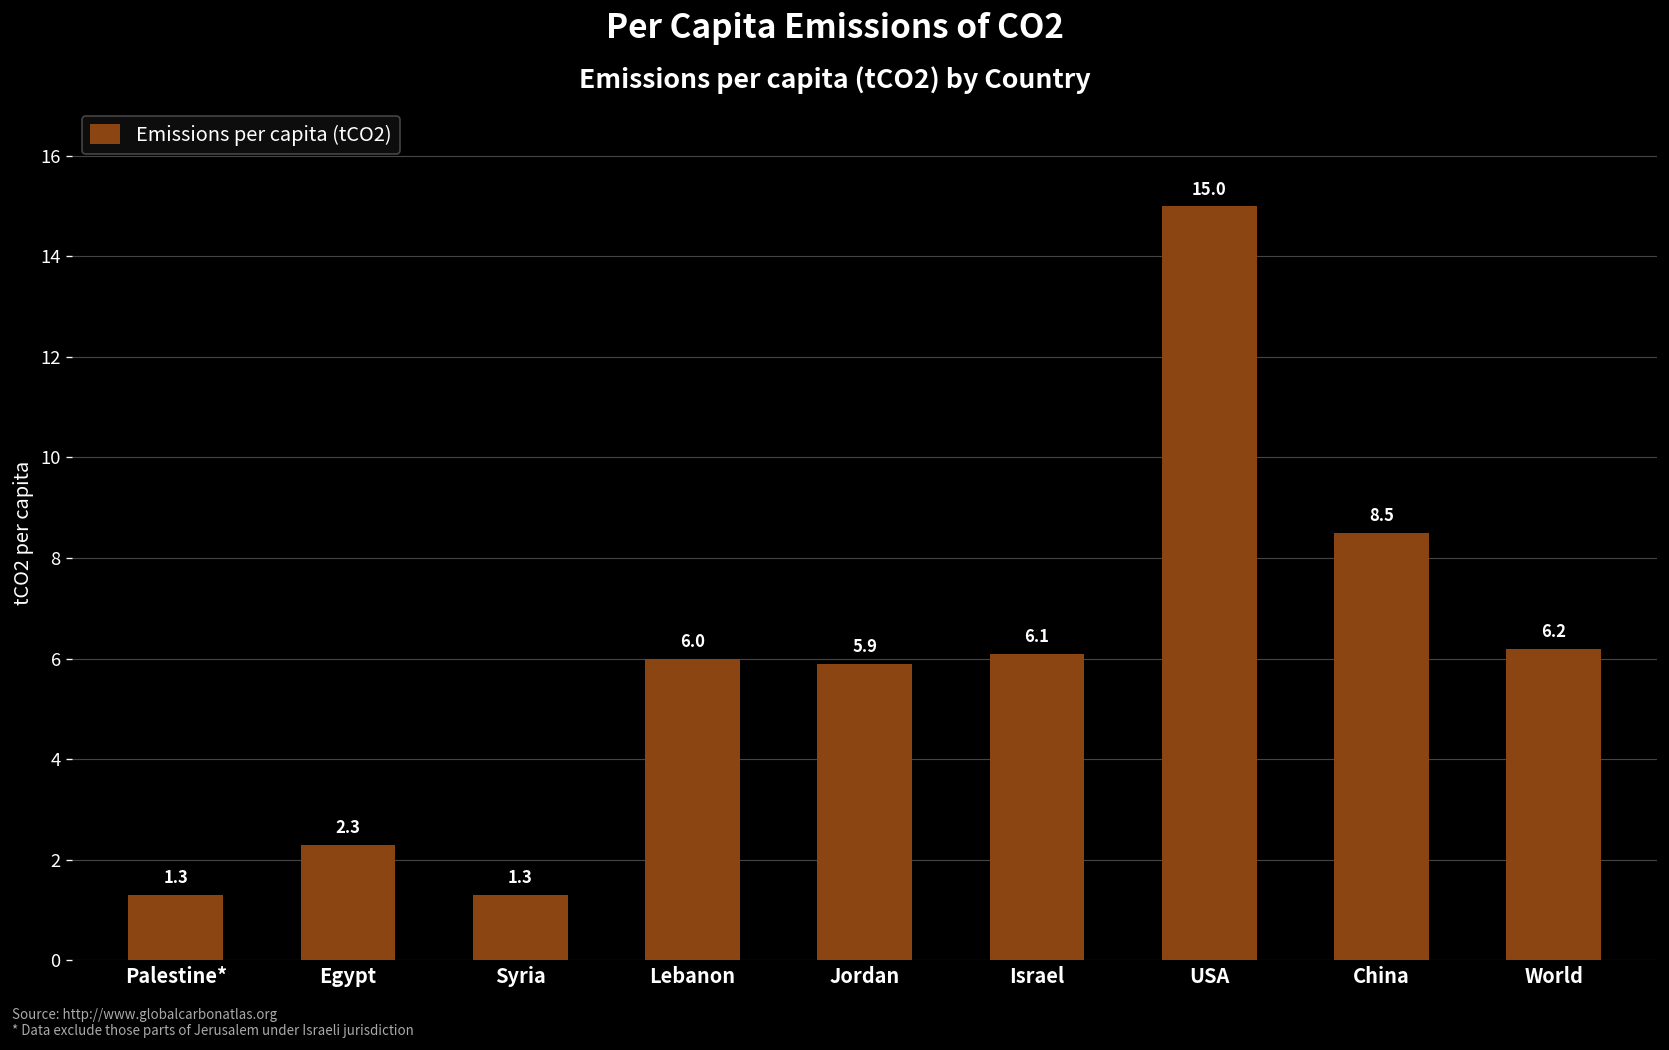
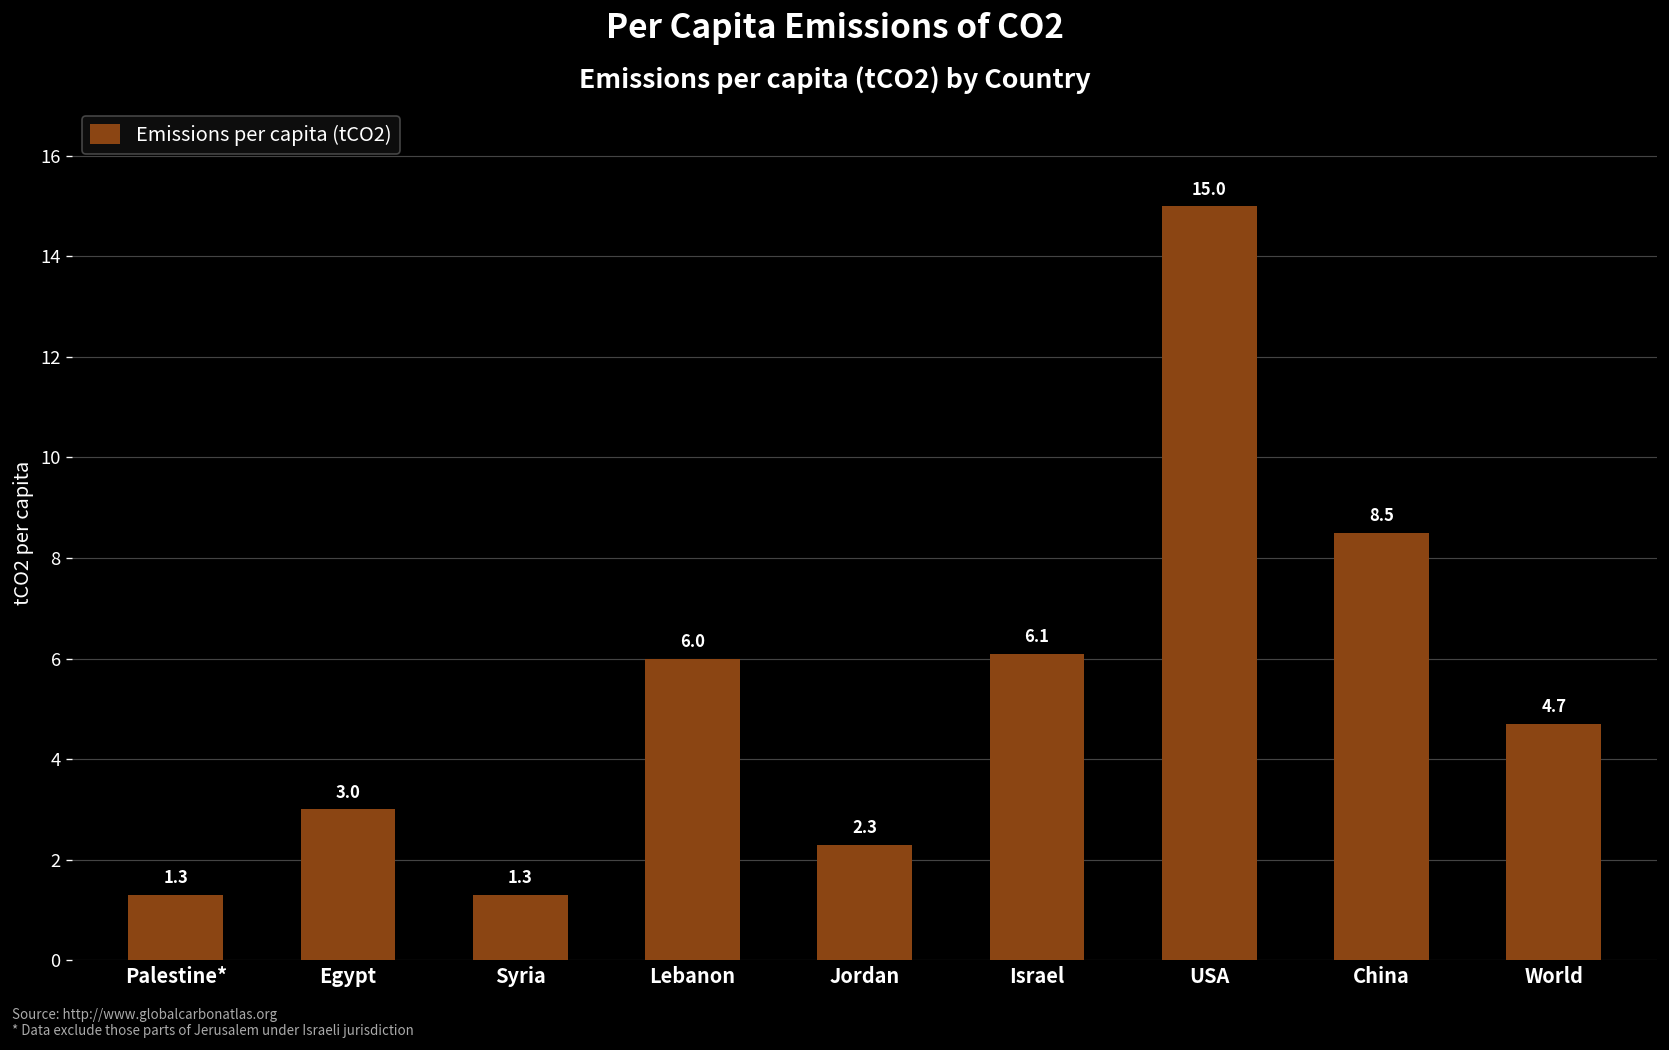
Egypt: 2.3 -> 3.0
Jordan: 5.9 -> 2.3
World: 6.2 -> 4.7
